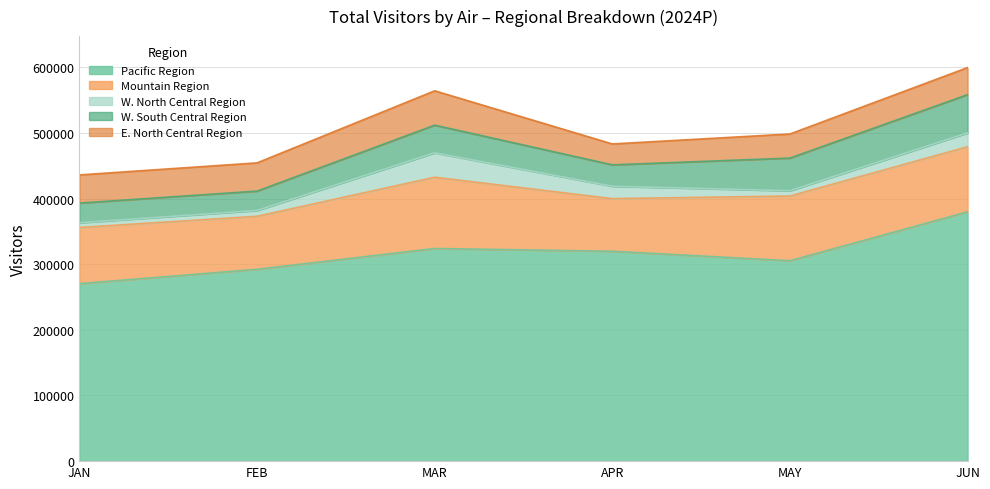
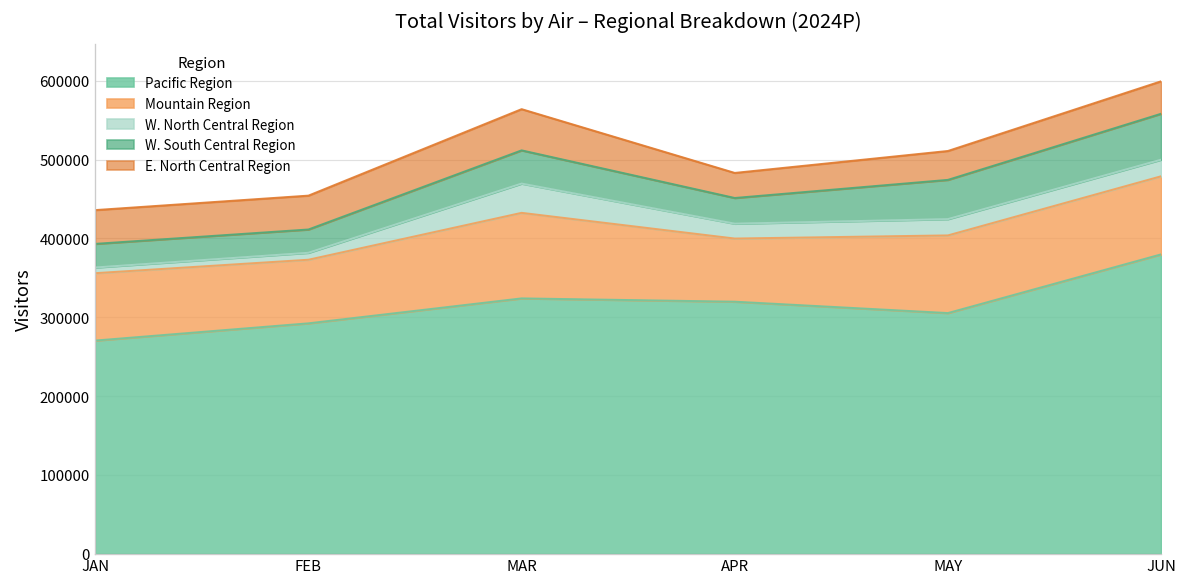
W. North Central Region, MAY: 10000 -> 20000
